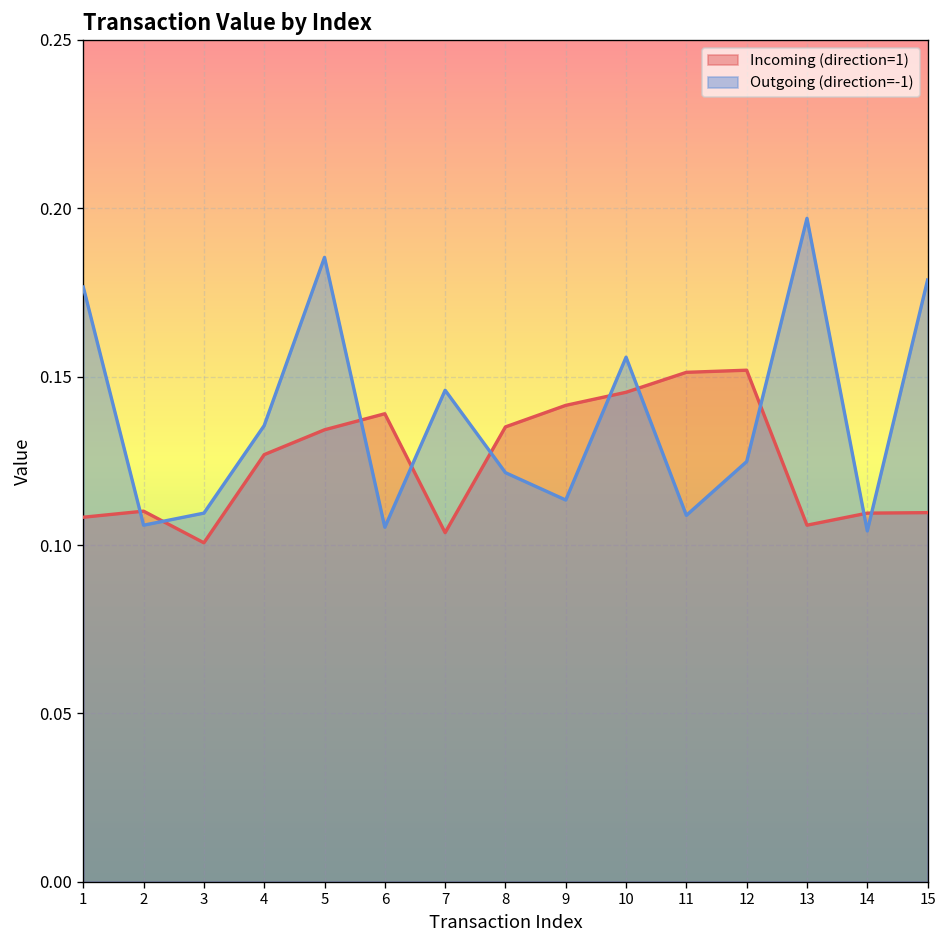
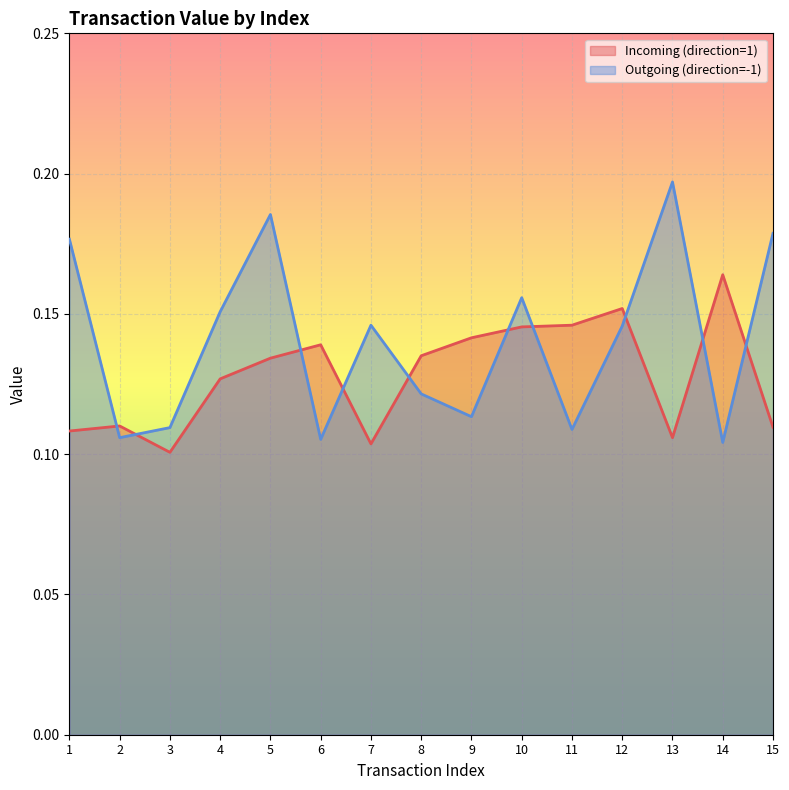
Outgoing (direction=-1), 4: 0.135 -> 0.151
Incoming (direction=1), 11: 0.151 -> 0.146
Outgoing (direction=-1), 12: 0.125 -> 0.146
Incoming (direction=1), 14: 0.109 -> 0.164
